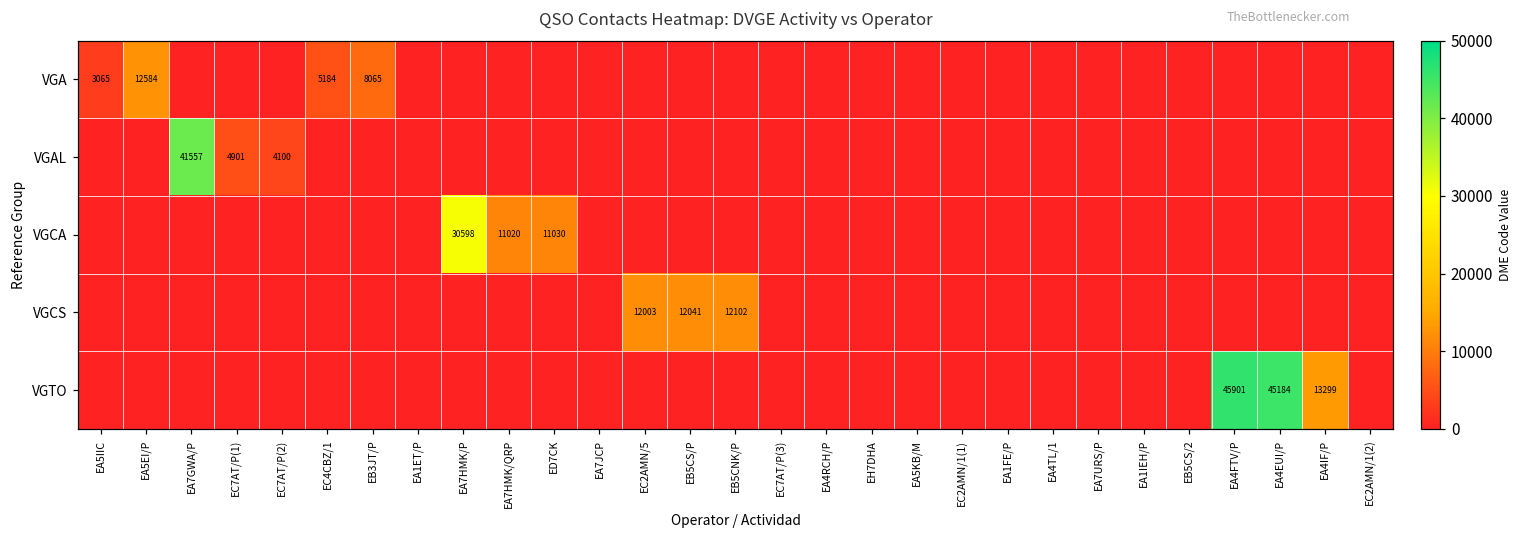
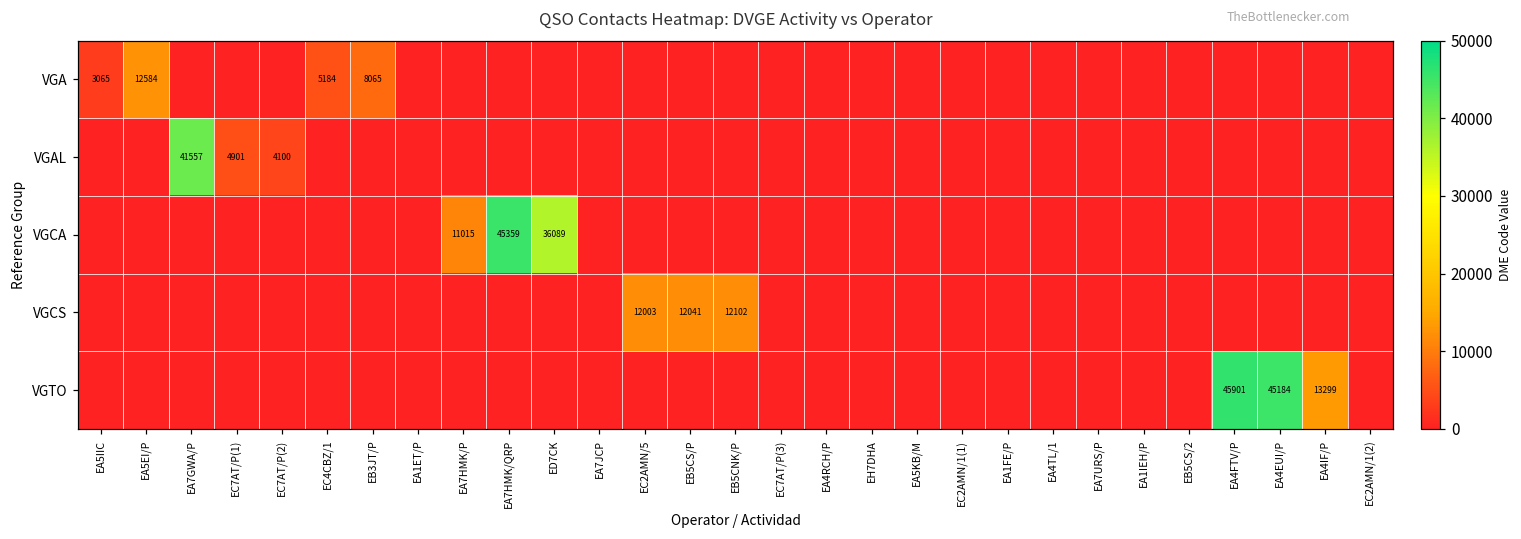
VGCA, EA7HMK/P: 30598 -> 11015
VGCA, EA7HMK/QRP: 11020 -> 45359
VGCA, ED7CK: 11030 -> 36089
